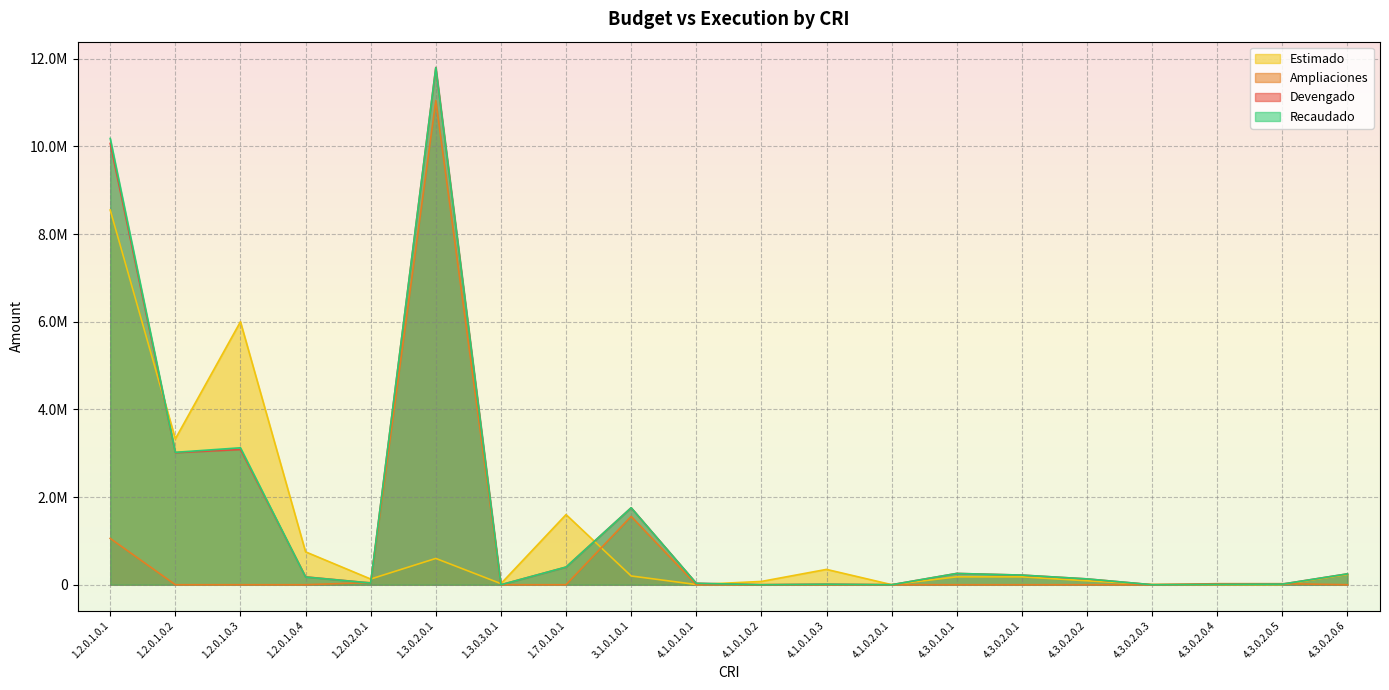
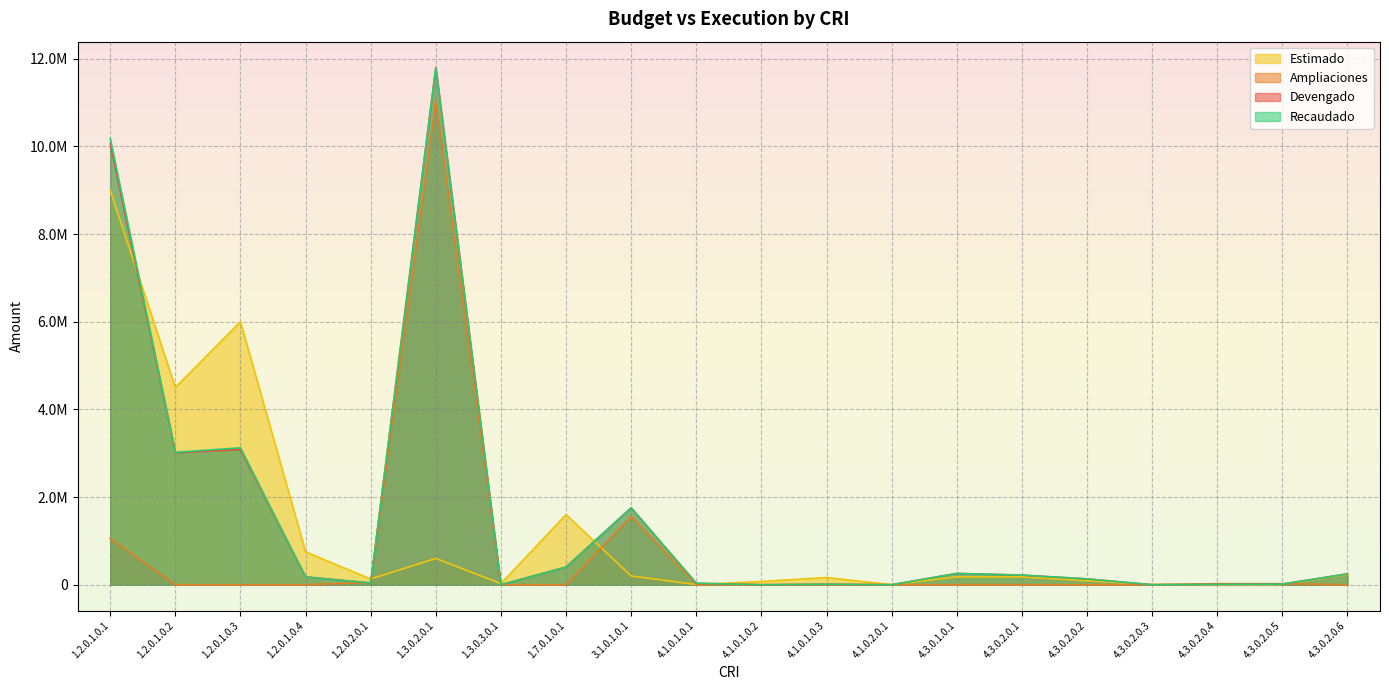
Estimado, 1.2.0.1.0.1: 8500000 -> 9000000
Estimado, 1.2.0.1.0.2: 3300000 -> 4500000
Estimado, 4.1.0.1.0.3: 400000 -> 200000
